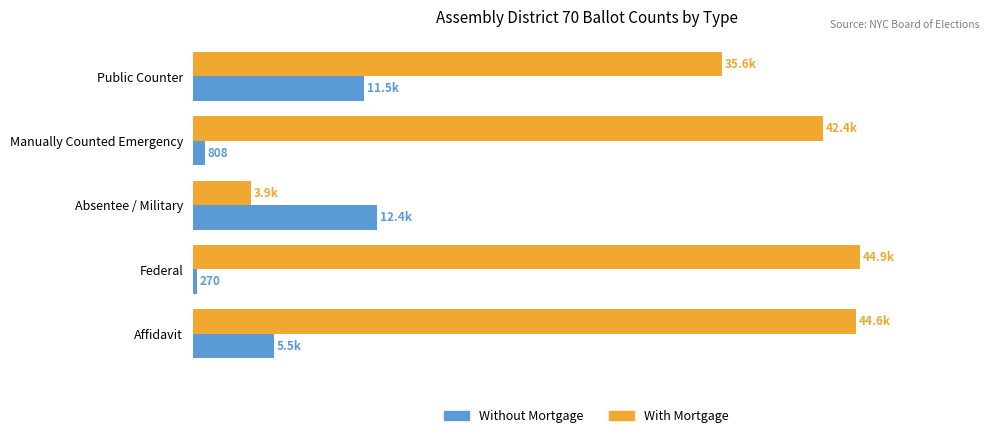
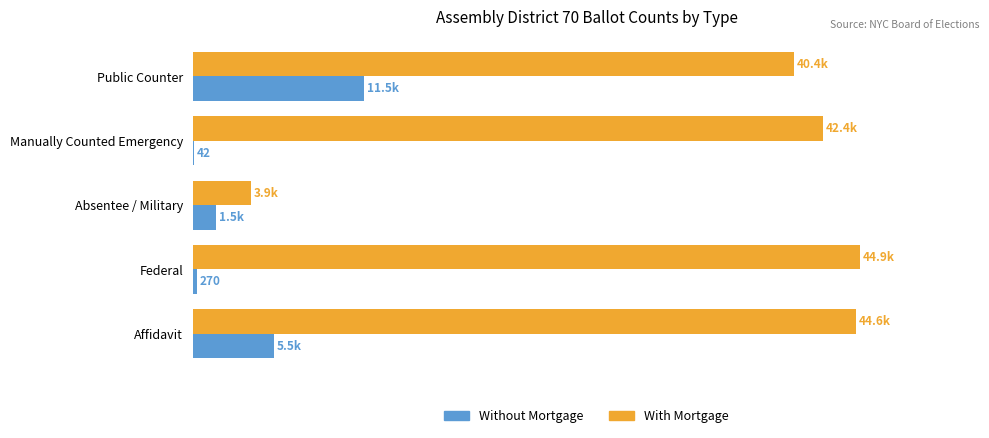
With Mortgage, Public Counter: 35.6k -> 40.4k
Without Mortgage, Manually Counted Emergency: 808 -> 42
Without Mortgage, Absentee / Military: 12.4k -> 1.5k
